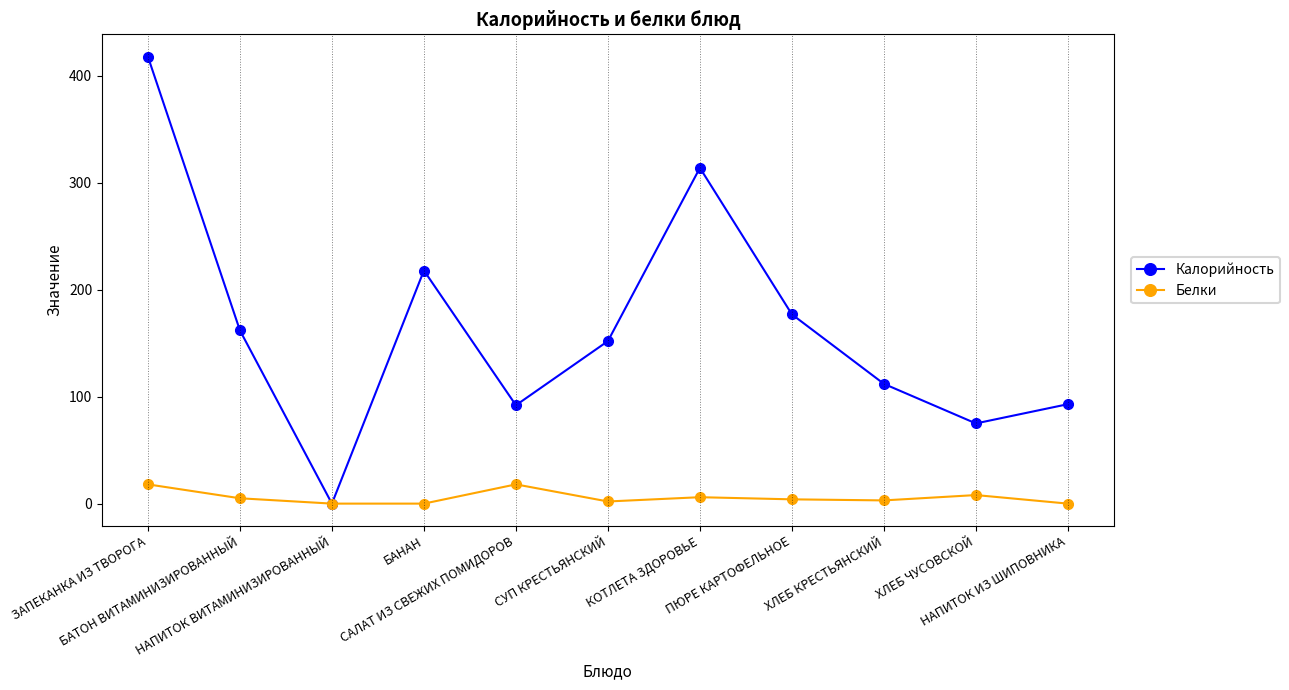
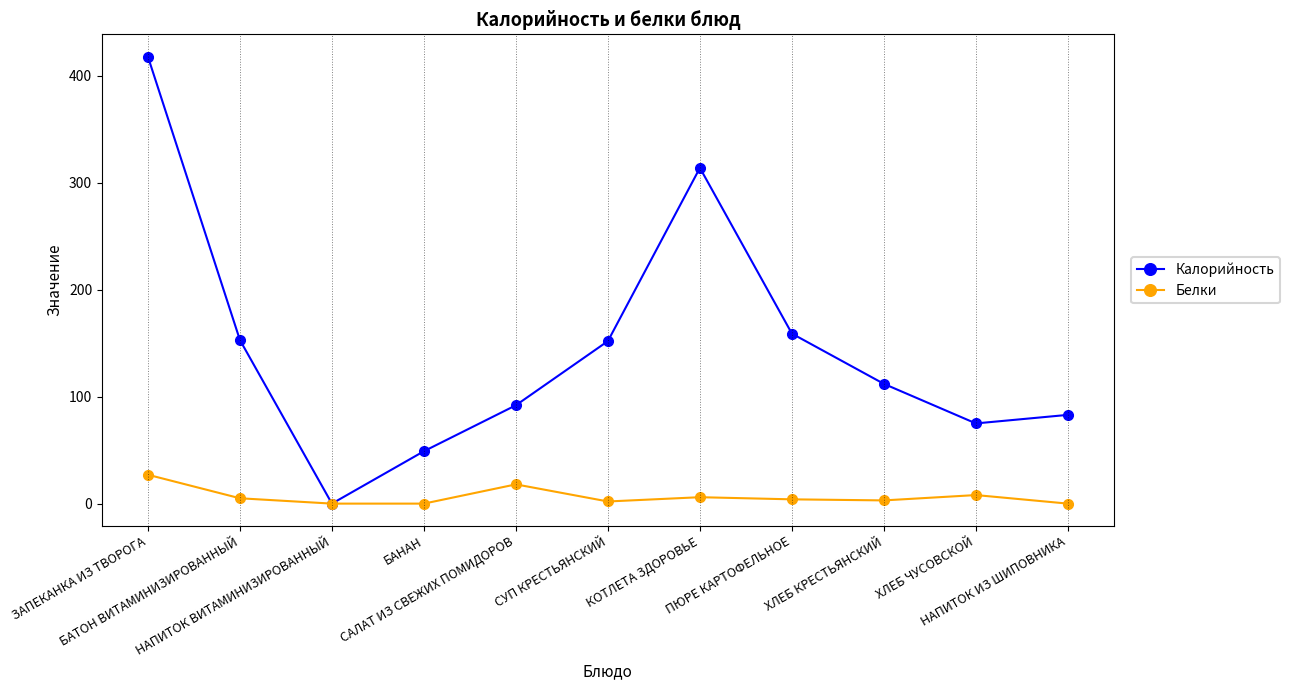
Белки, ЗАПЕКАНКА ИЗ ТВОРОГА: 18 -> 27
Калорийность, БАТОН ВИТАМИНИЗИРОВАННЫЙ: 162 -> 153
Калорийность, БАНАН: 218 -> 49
Калорийность, ПЮРЕ КАРТОФЕЛЬНОЕ: 177 -> 159
Калорийность, НАПИТОК ИЗ ШИПОВНИКА: 93 -> 83
